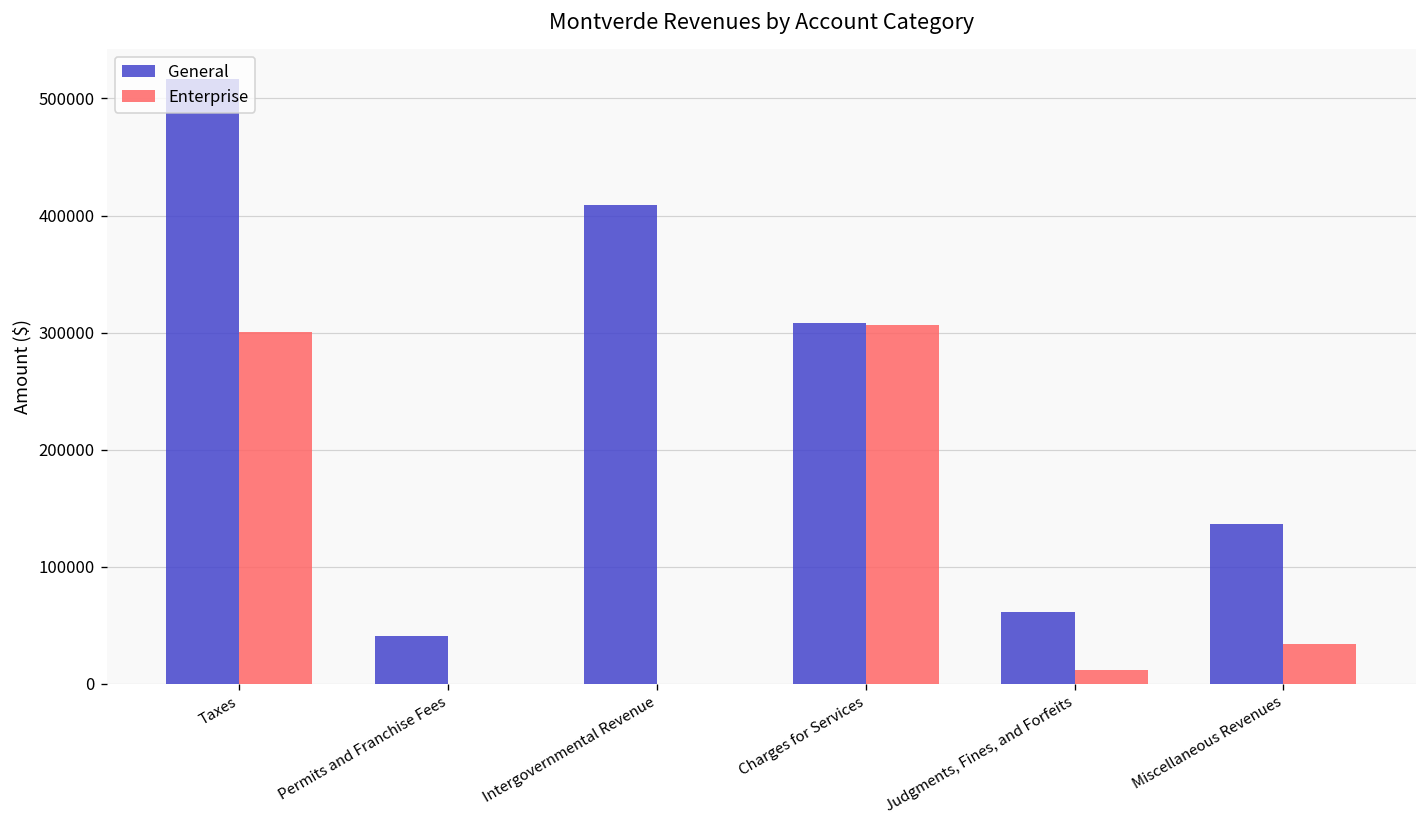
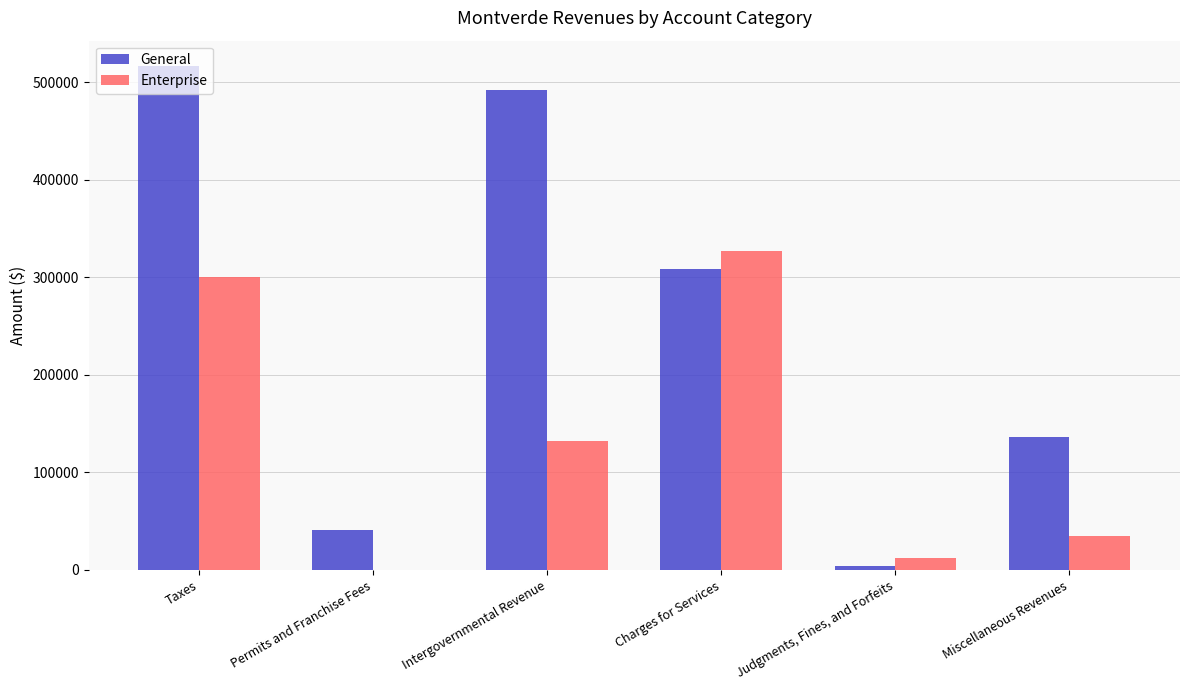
General, Intergovernmental Revenue: 410000 -> 490000
Enterprise, Intergovernmental Revenue: 0 -> 130000
Enterprise, Charges for Services: 310000 -> 330000
General, Judgments, Fines, and Forfeits: 60000 -> 0
